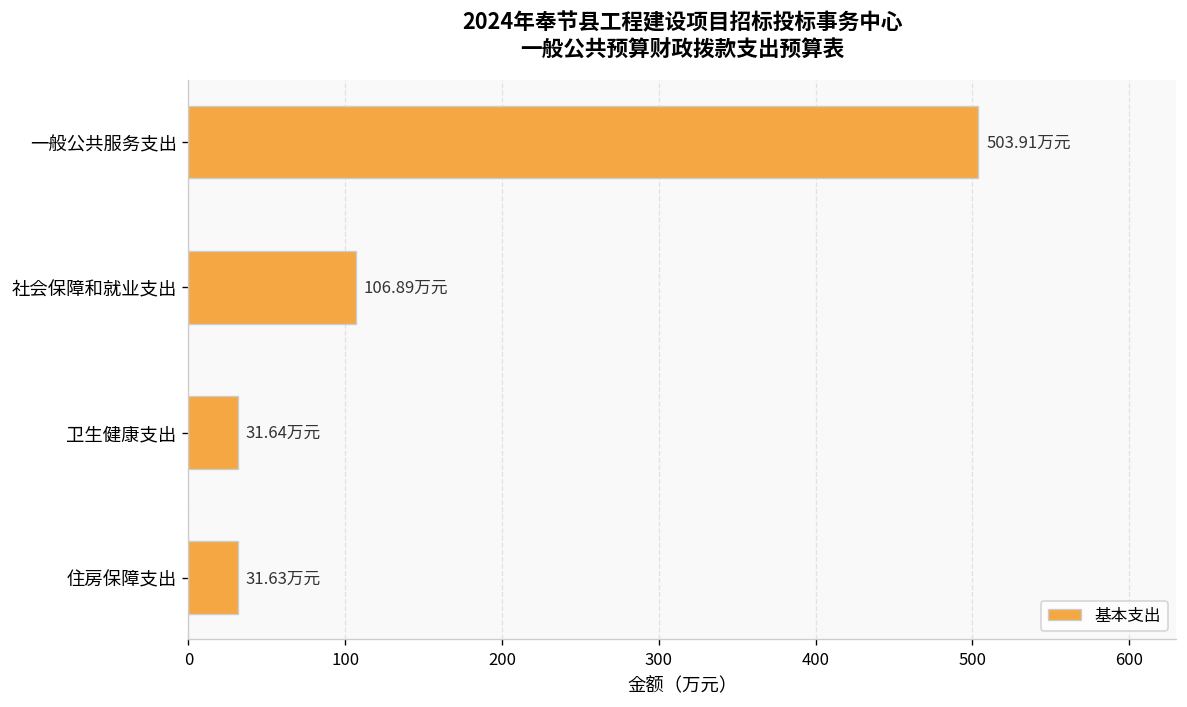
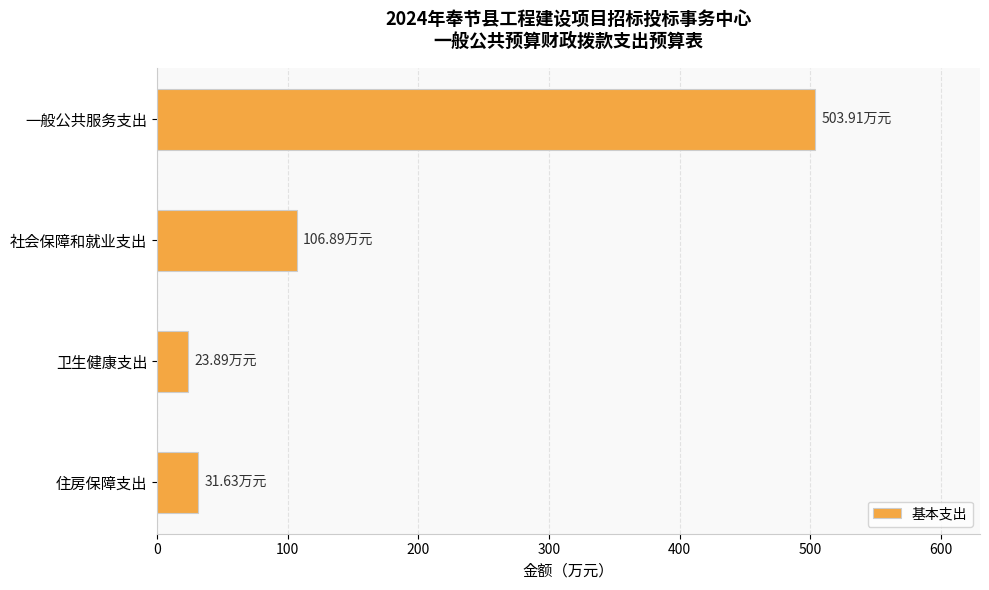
卫生健康支出: 31.64 -> 23.89
